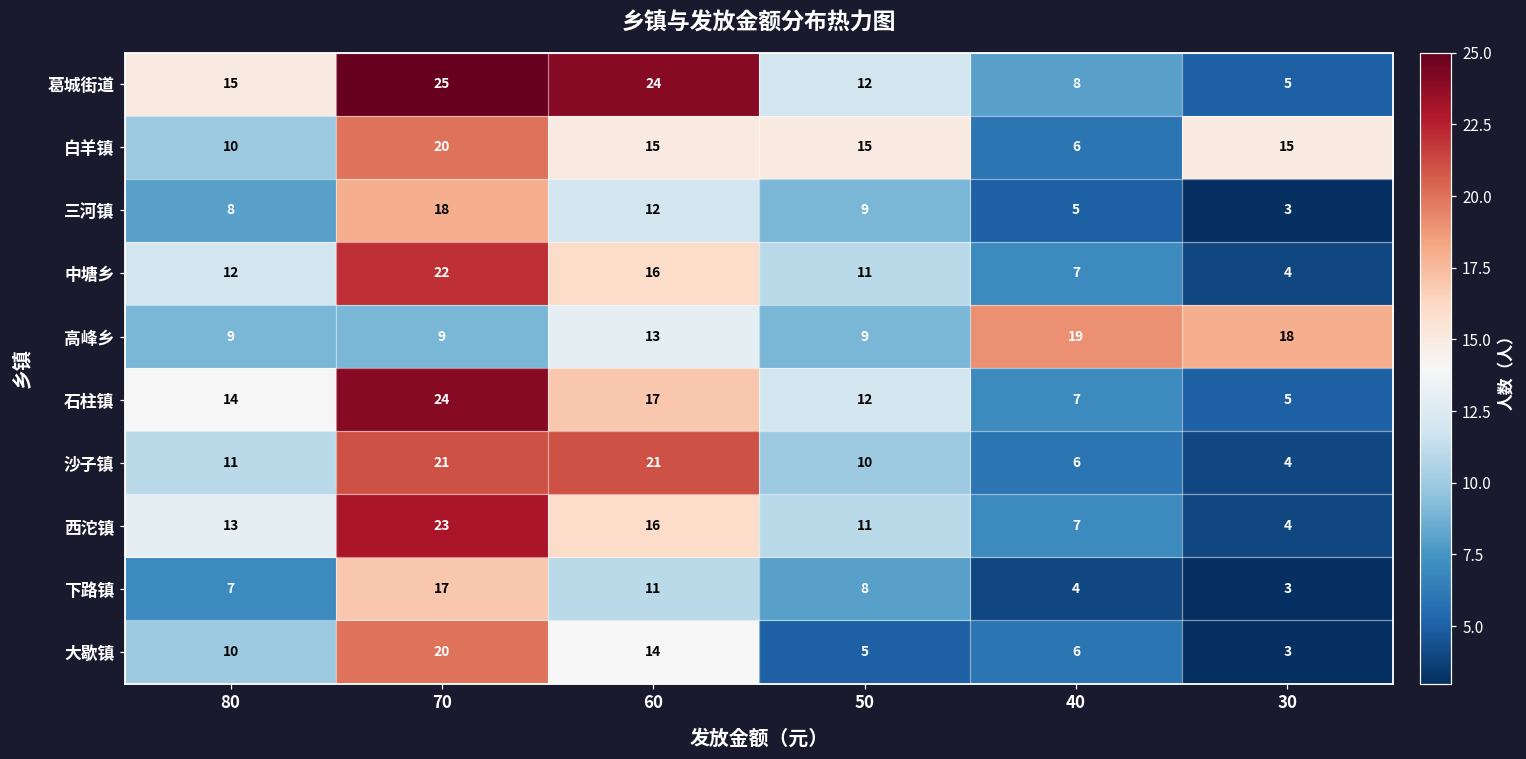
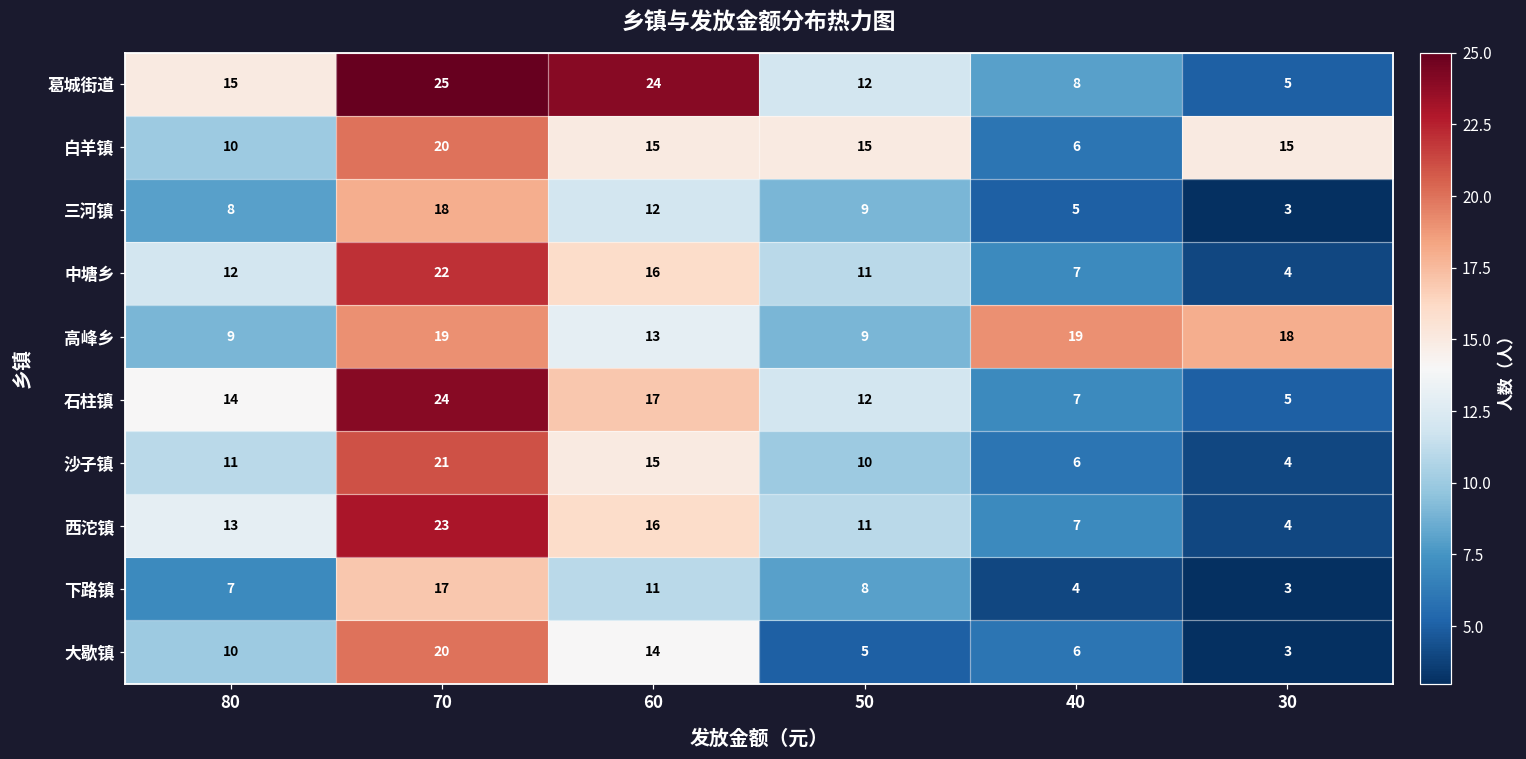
高峰乡, 70: 9 -> 19
沙子镇, 60: 21 -> 15
